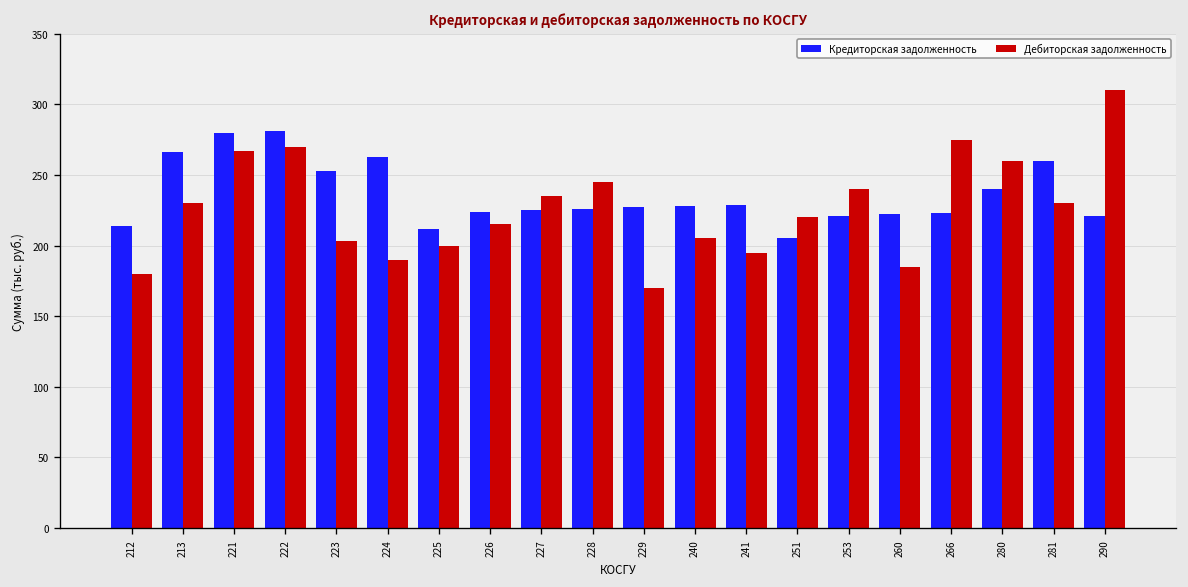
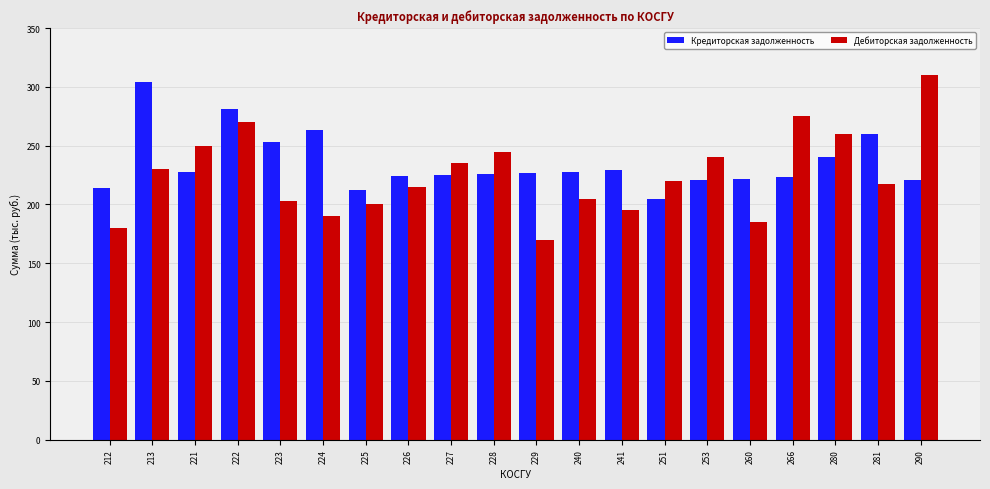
Кредиторская задолженность, 213: 266 -> 304
Кредиторская задолженность, 221: 280 -> 228
Дебиторская задолженность, 221: 267 -> 250
Дебиторская задолженность, 281: 230 -> 217
